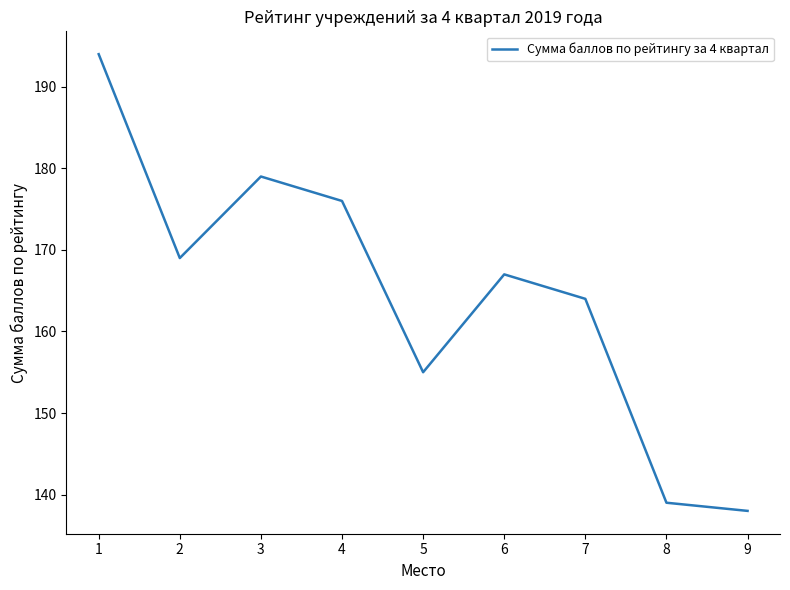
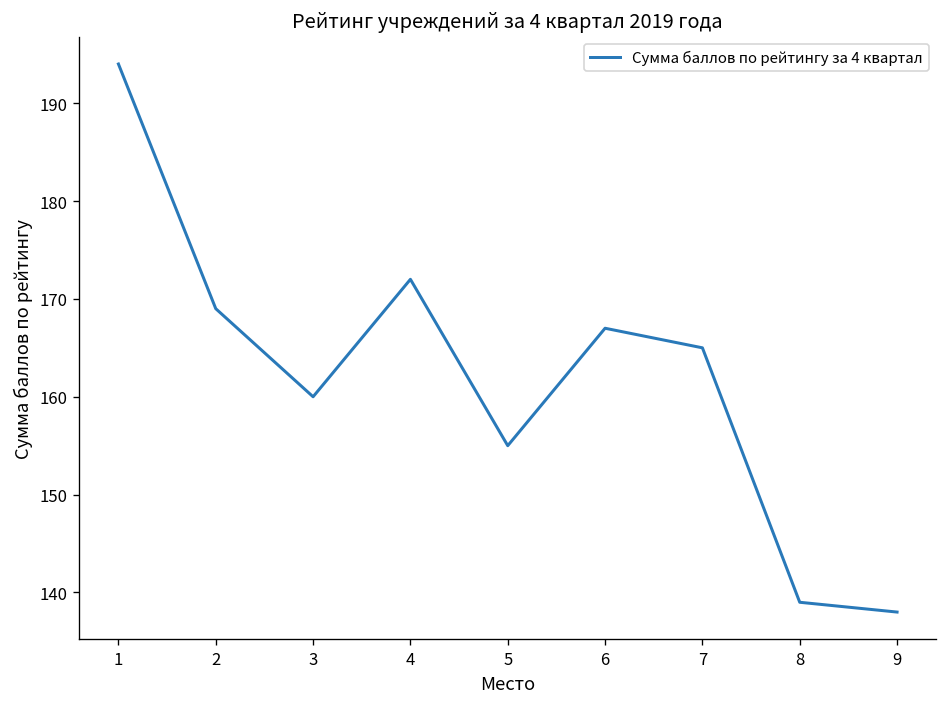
3: 179 -> 160
4: 176 -> 172
7: 164 -> 165
